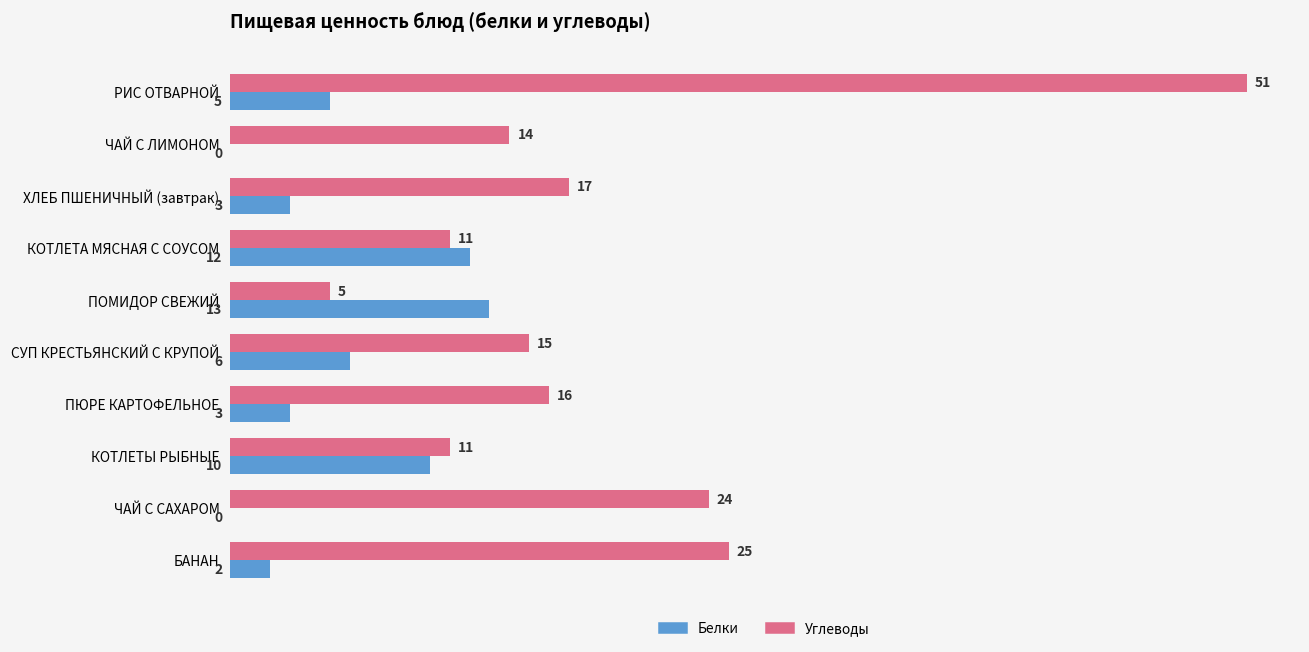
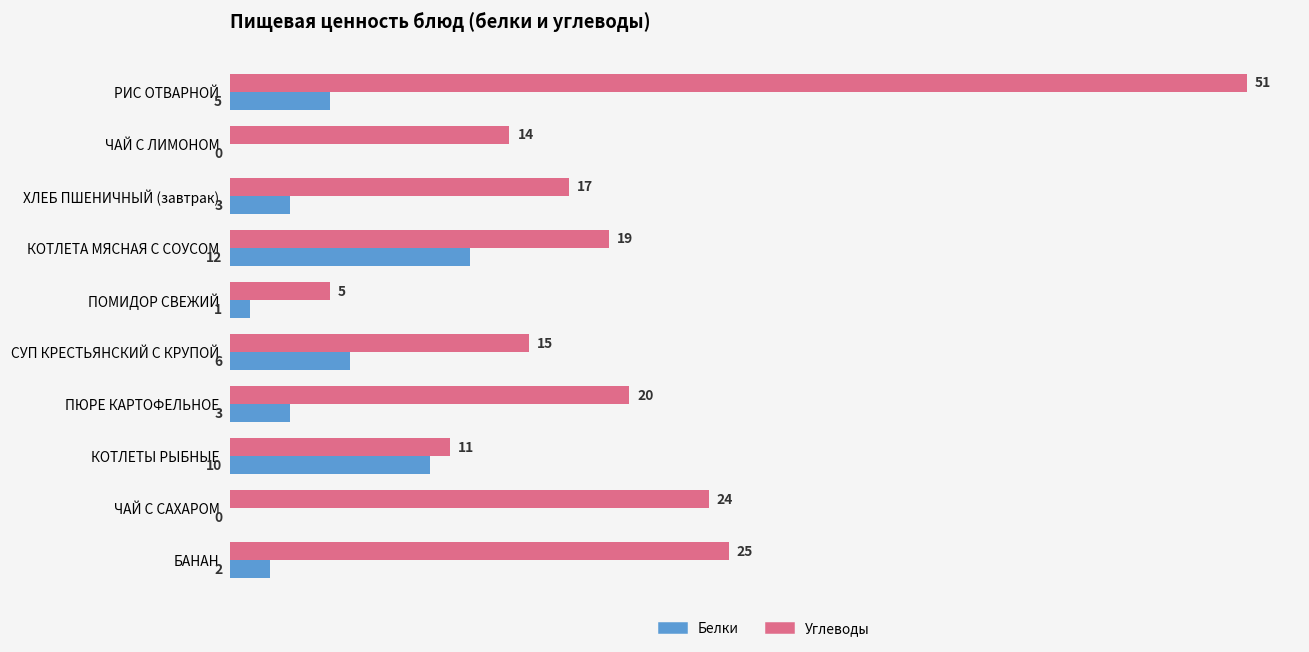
Углеводы, КОТЛЕТА МЯСНАЯ С СОУСОМ: 11 -> 19
Белки, ПОМИДОР СВЕЖИЙ: 13 -> 1
Углеводы, ПЮРЕ КАРТОФЕЛЬНОЕ: 16 -> 20
